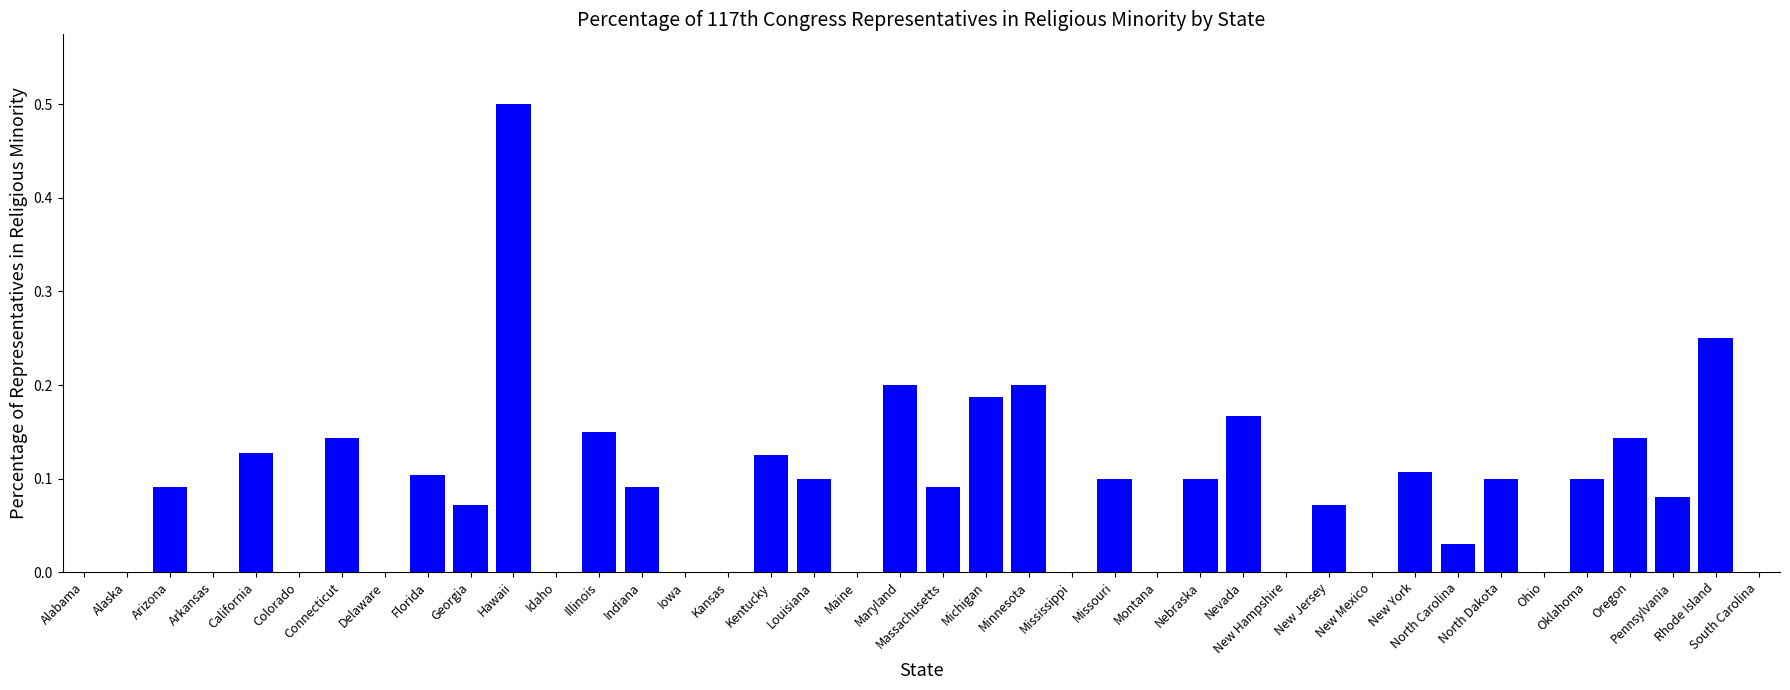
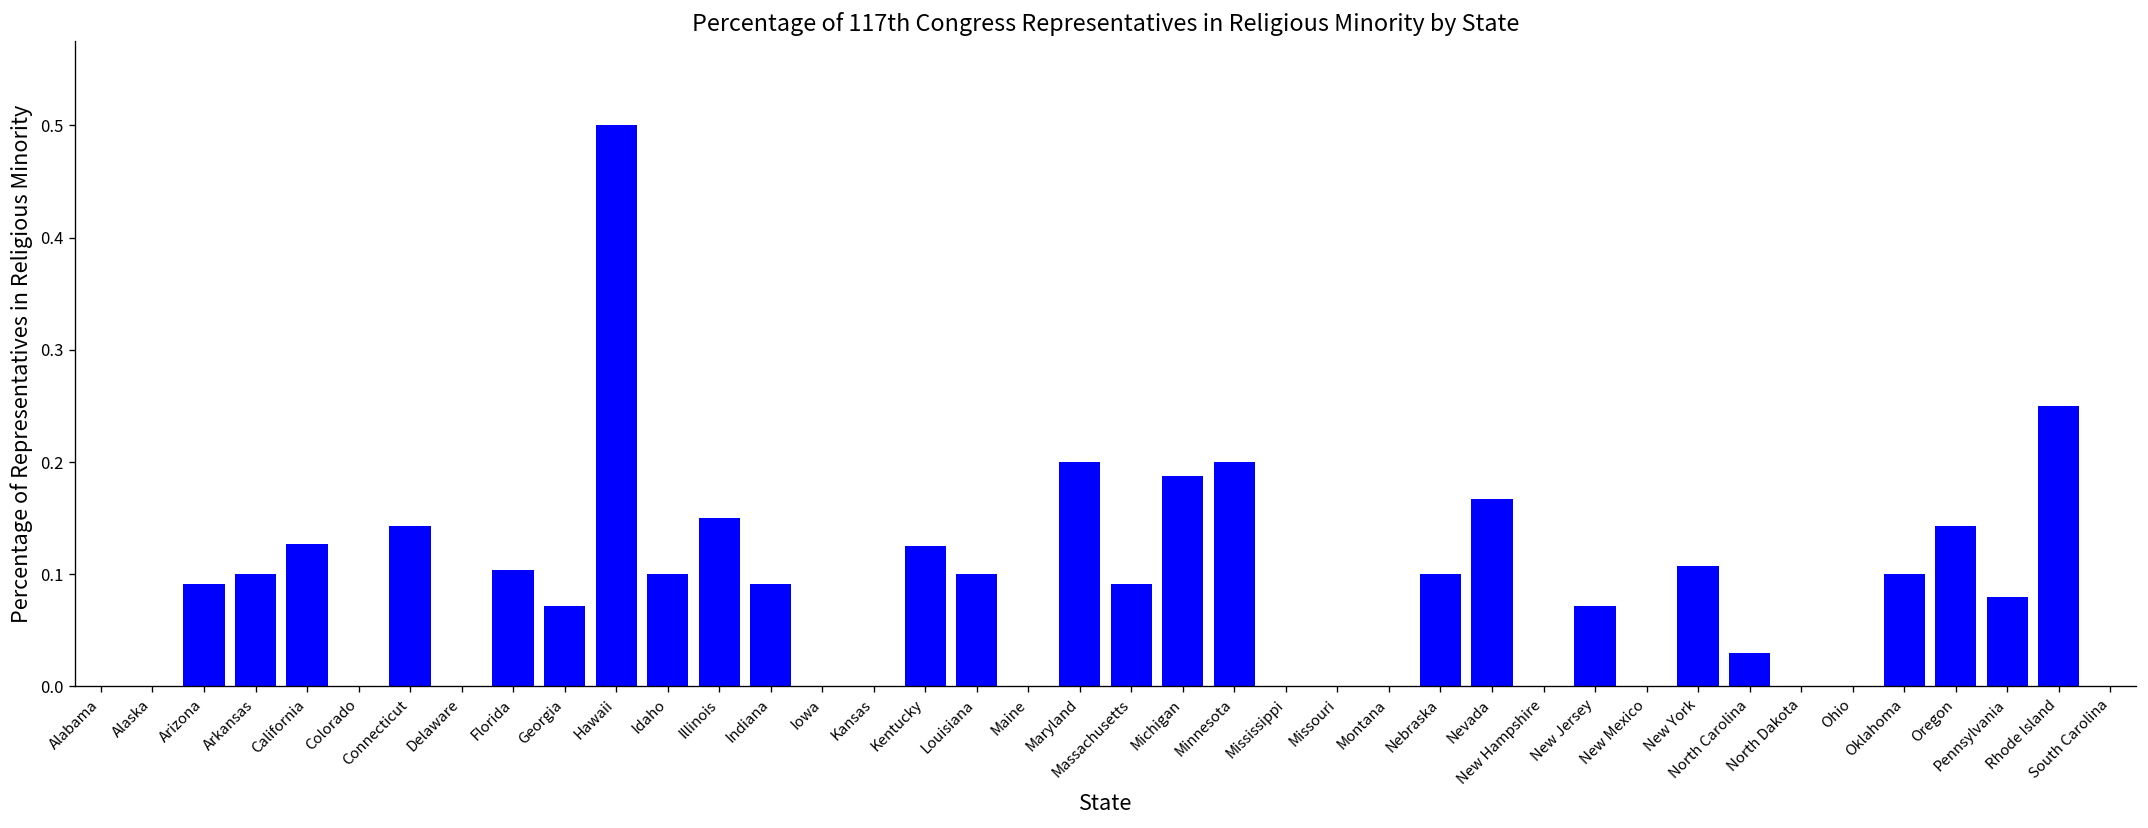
Arkansas: 0.0 -> 0.1
Idaho: 0.0 -> 0.1
Missouri: 0.1 -> 0.0
North Dakota: 0.1 -> 0.0
